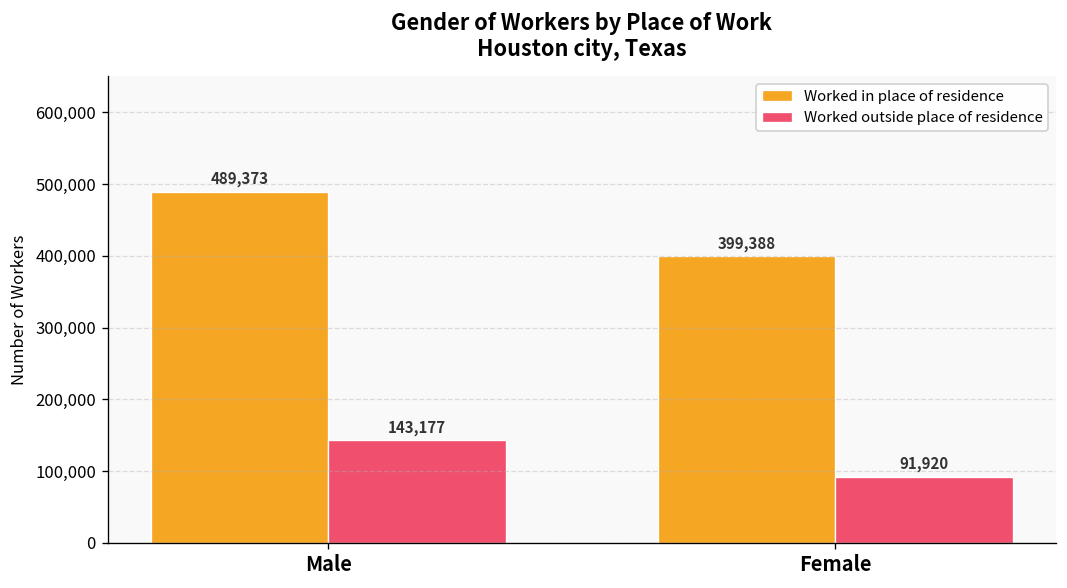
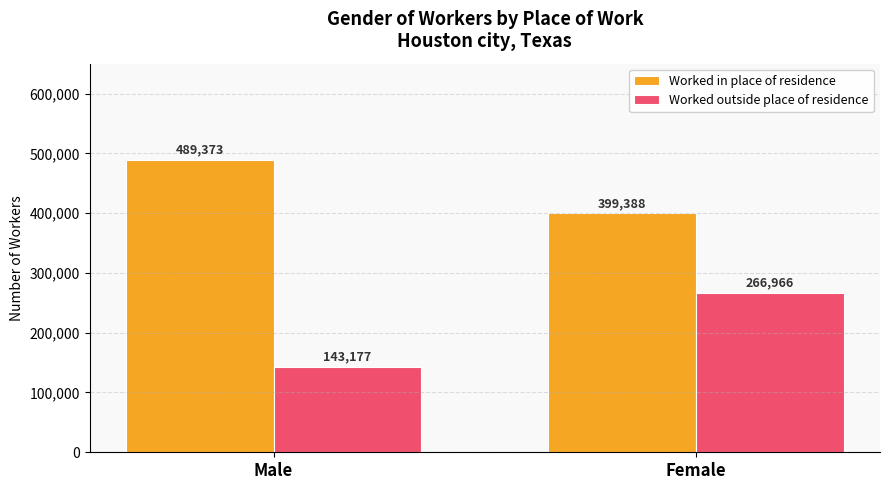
Worked outside place of residence, Female: 91,920 -> 266,966
